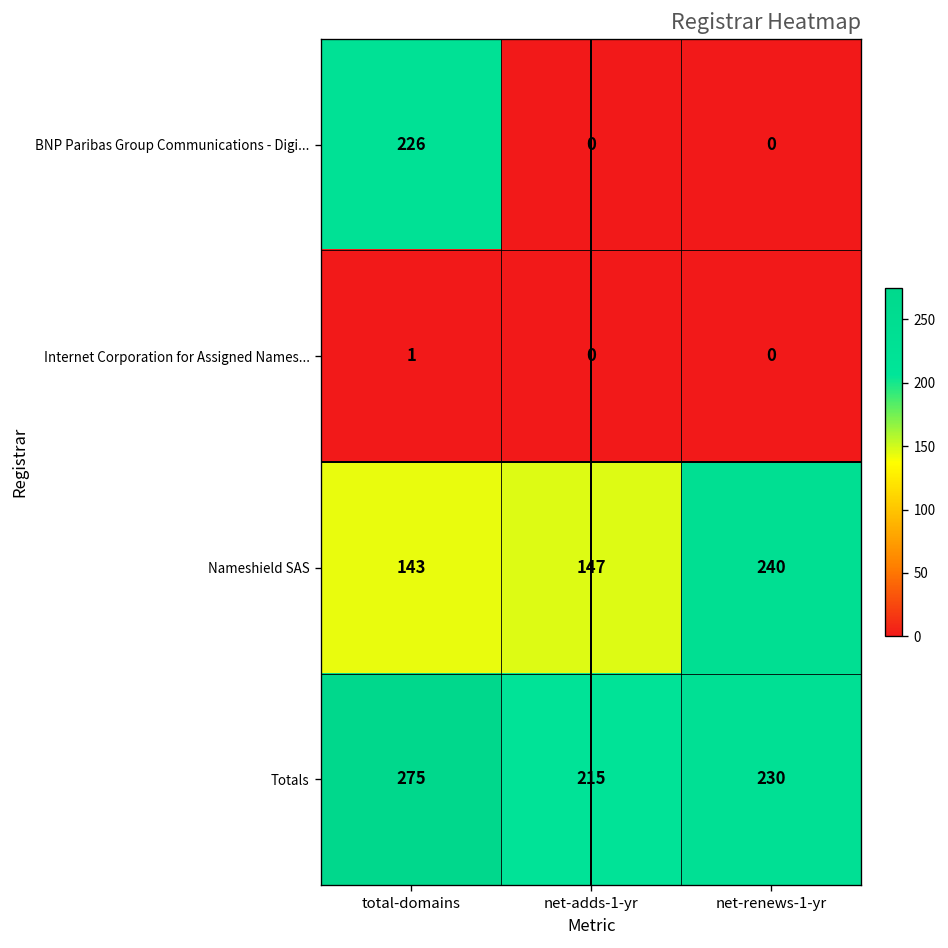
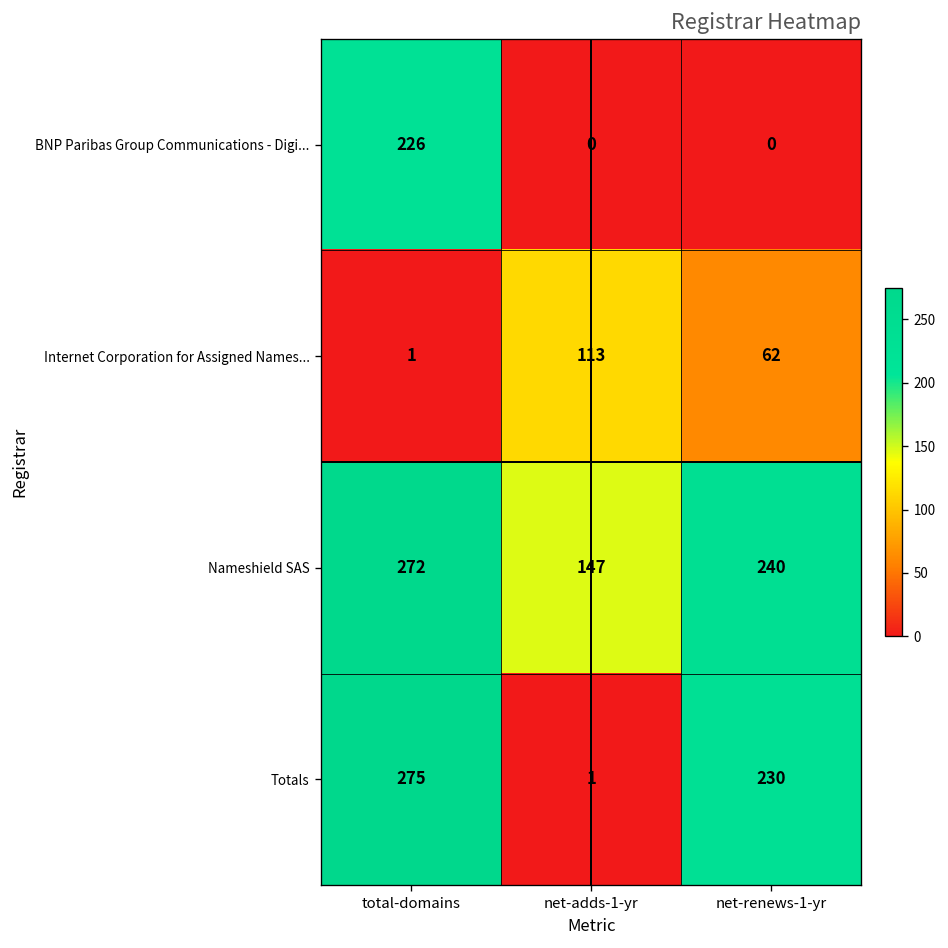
Internet Corporation for Assigned Names..., net-adds-1-yr: 0 -> 113
Internet Corporation for Assigned Names..., net-renews-1-yr: 0 -> 62
Nameshield SAS, total-domains: 143 -> 272
Totals, net-adds-1-yr: 215 -> 1
